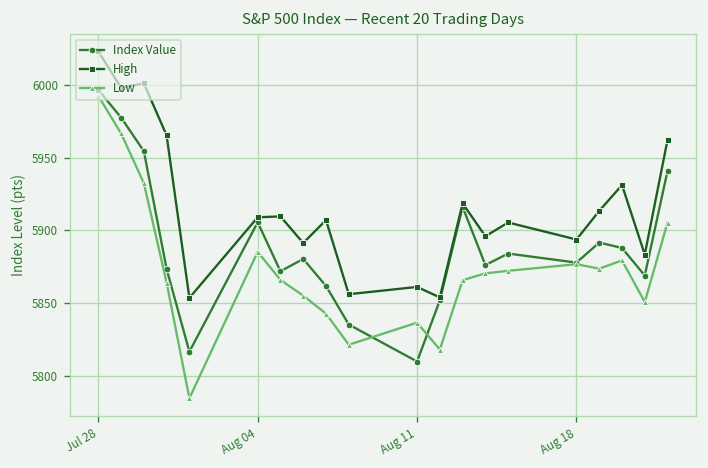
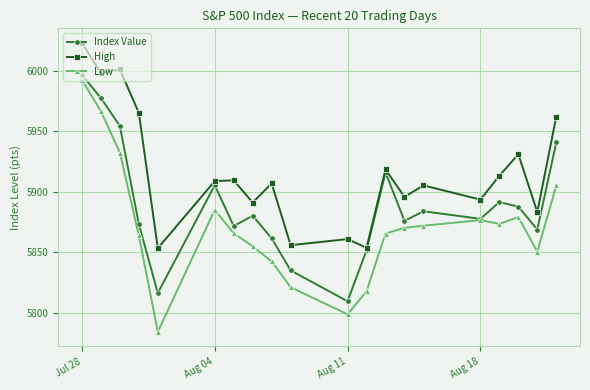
Low, Aug 11: 5836 -> 5799
